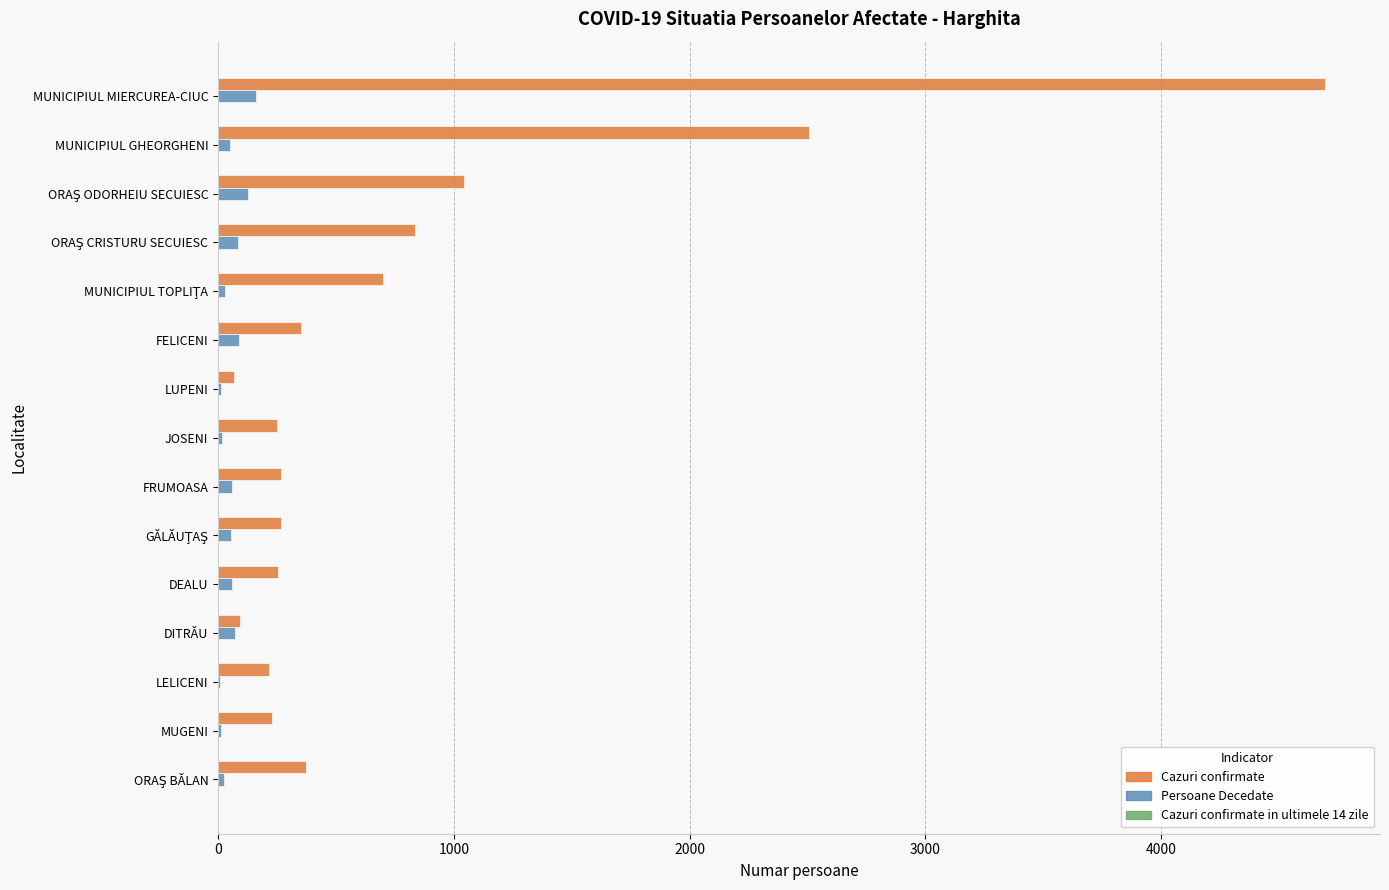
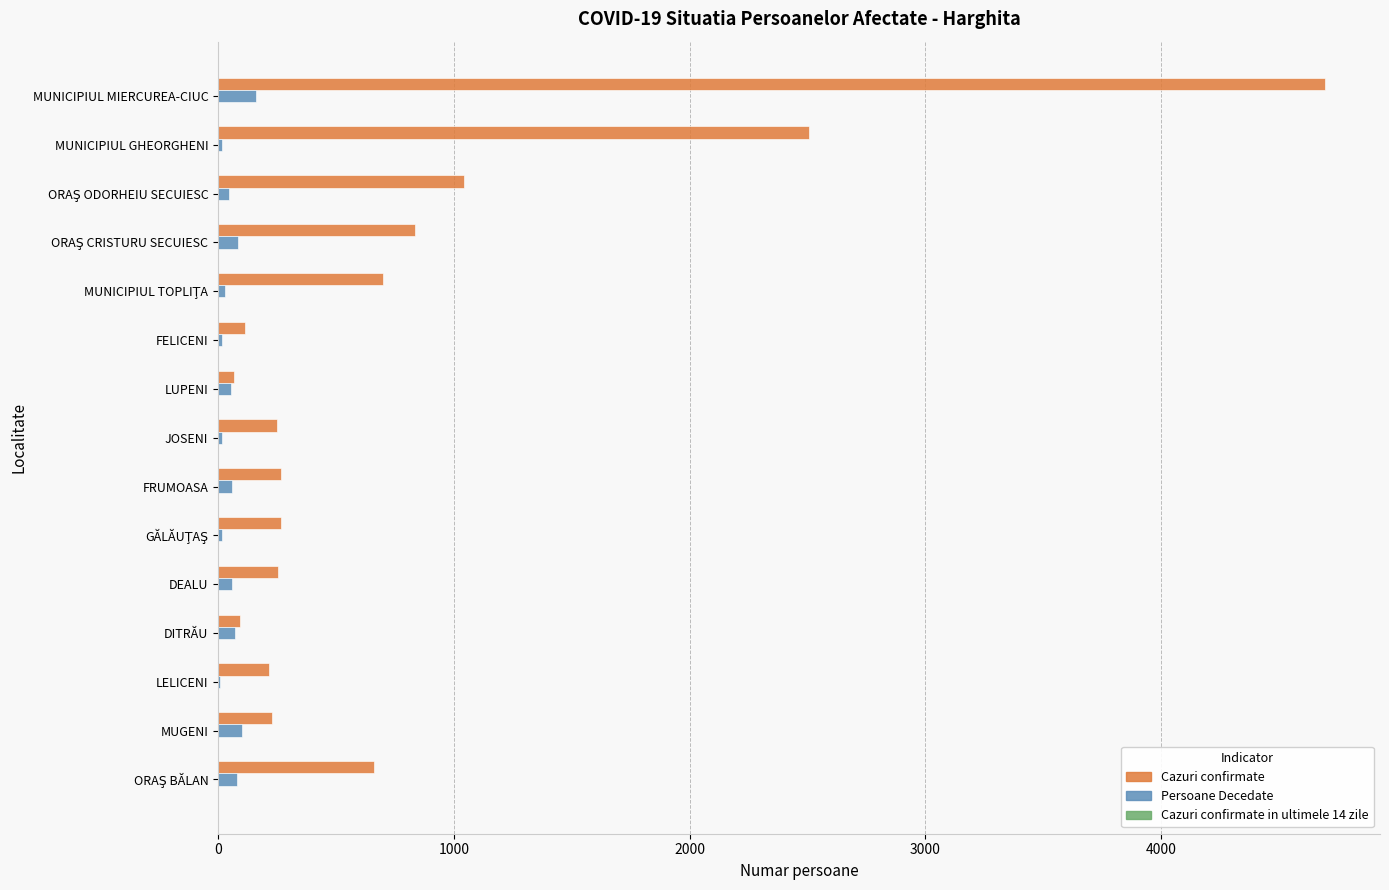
Persoane Decedate, MUNICIPIUL GHEORGHENI: 50 -> 20
Persoane Decedate, ORAŞ ODORHEIU SECUIESC: 130 -> 50
Cazuri confirmate, FELICENI: 350 -> 110
Persoane Decedate, FELICENI: 90 -> 20
Persoane Decedate, LUPENI: 10 -> 60
Persoane Decedate, GĂLĂUŢAŞ: 50 -> 20
Persoane Decedate, MUGENI: 10 -> 100
Cazuri confirmate, ORAŞ BĂLAN: 370 -> 660
Persoane Decedate, ORAŞ BĂLAN: 20 -> 80
